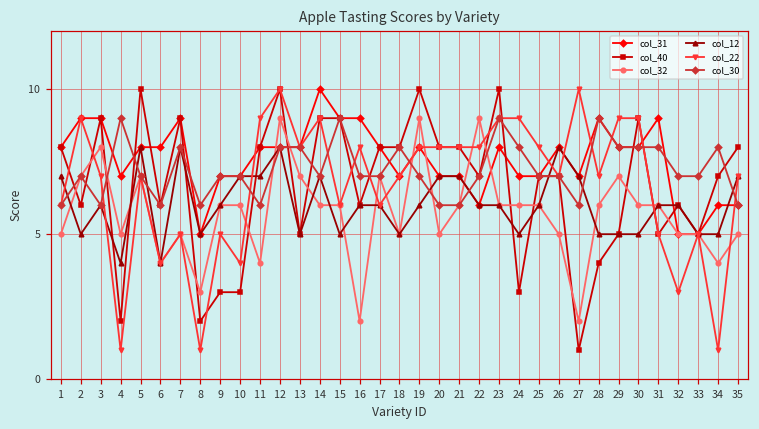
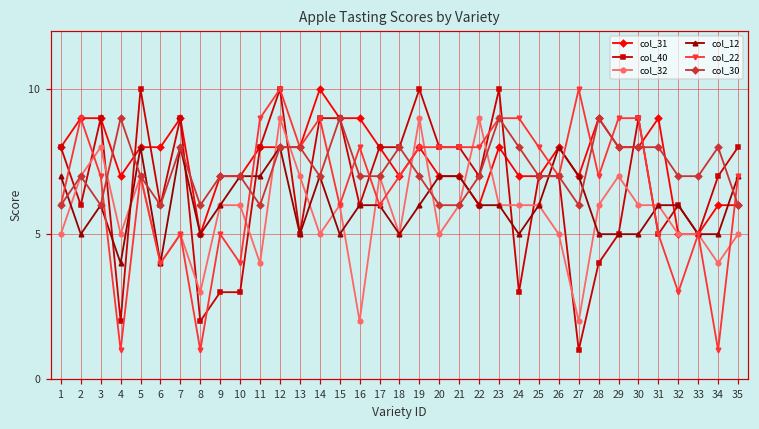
col_32, 14: 6 -> 5
